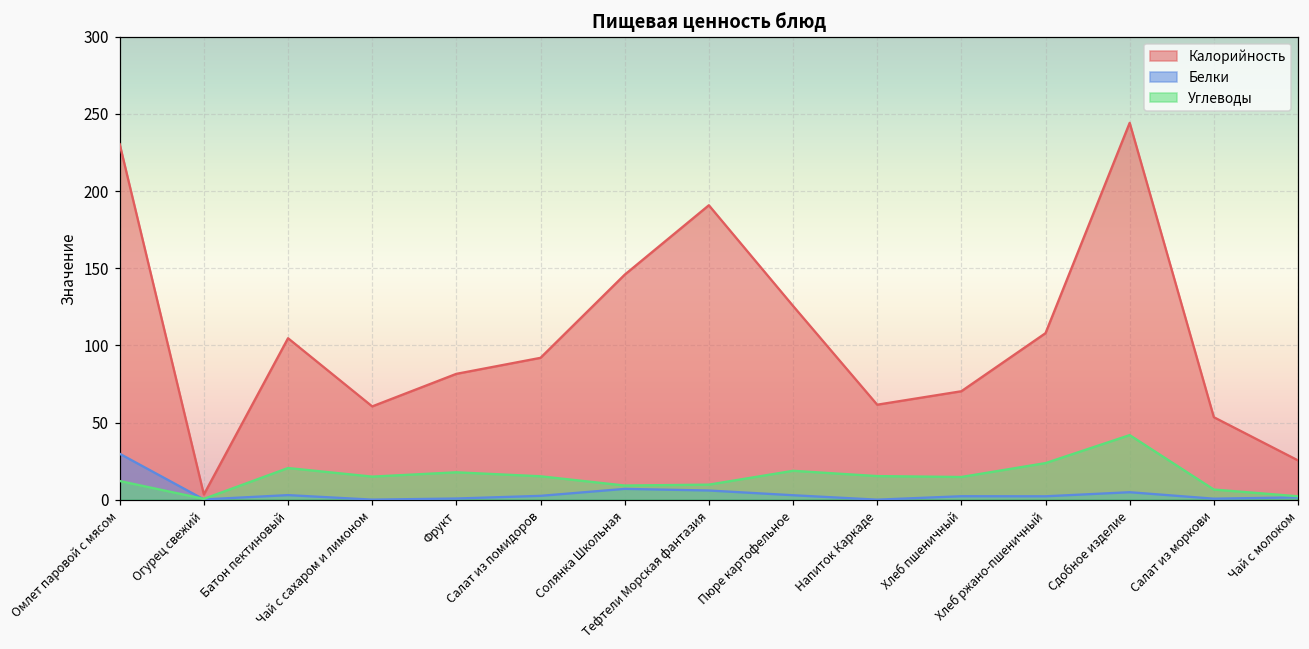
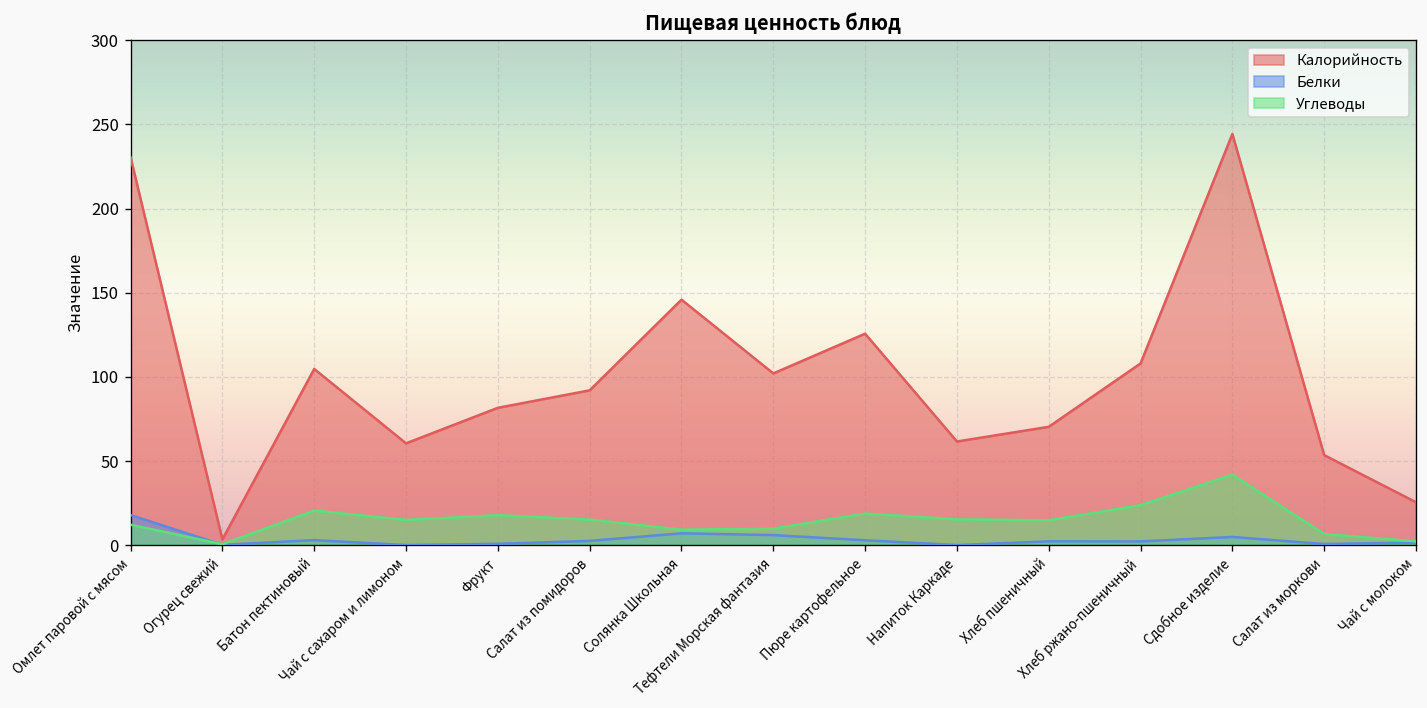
Белки, Омлет паровой с мясом: 30 -> 18
Калорийность, Тефтели Морская фантазия: 191 -> 102
